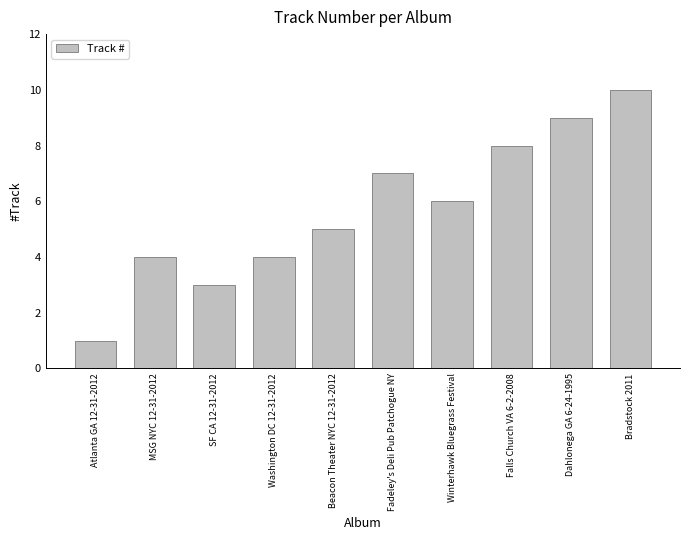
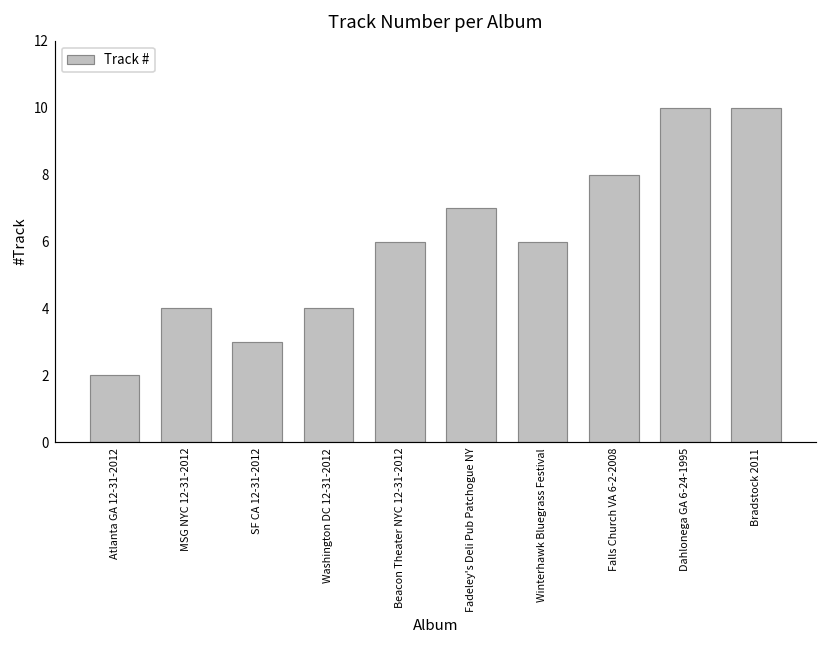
Atlanta GA 12-31-2012: 1 -> 2
Beacon Theater NYC 12-31-2012: 5 -> 6
Dahlonega GA 6-24-1995: 9 -> 10
